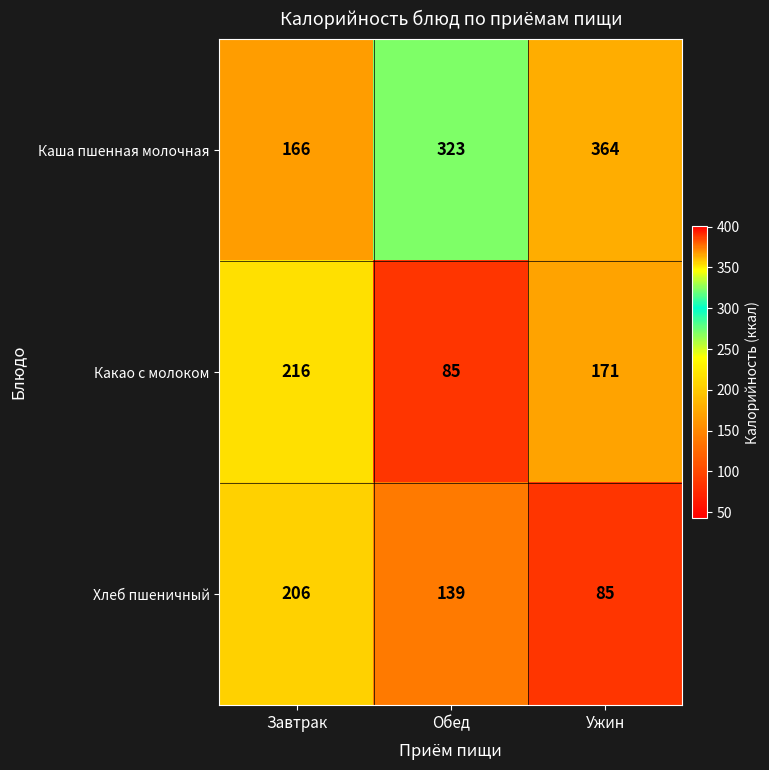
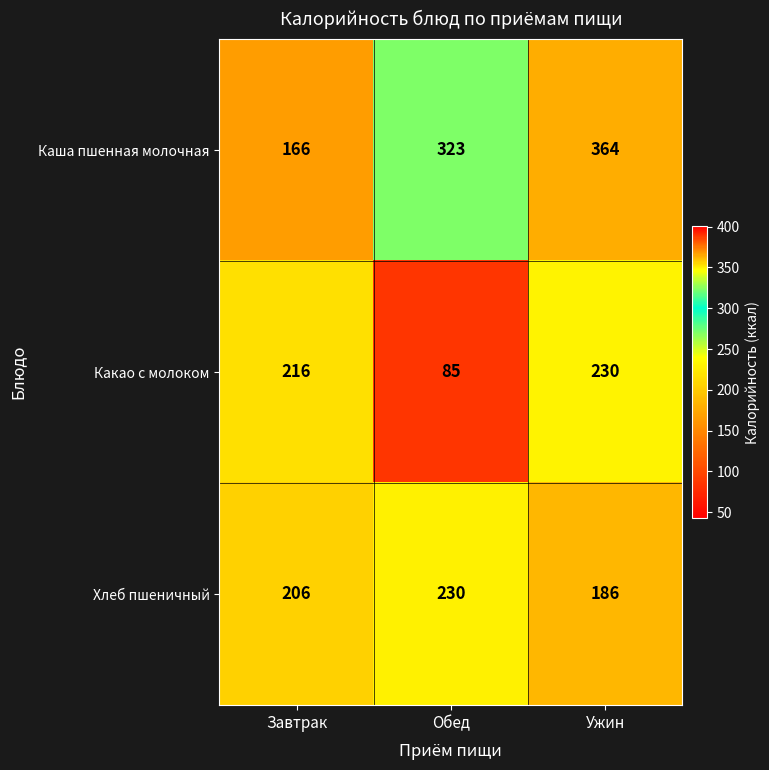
Какао с молоком, Ужин: 171 -> 230
Хлеб пшеничный, Обед: 139 -> 230
Хлеб пшеничный, Ужин: 85 -> 186
